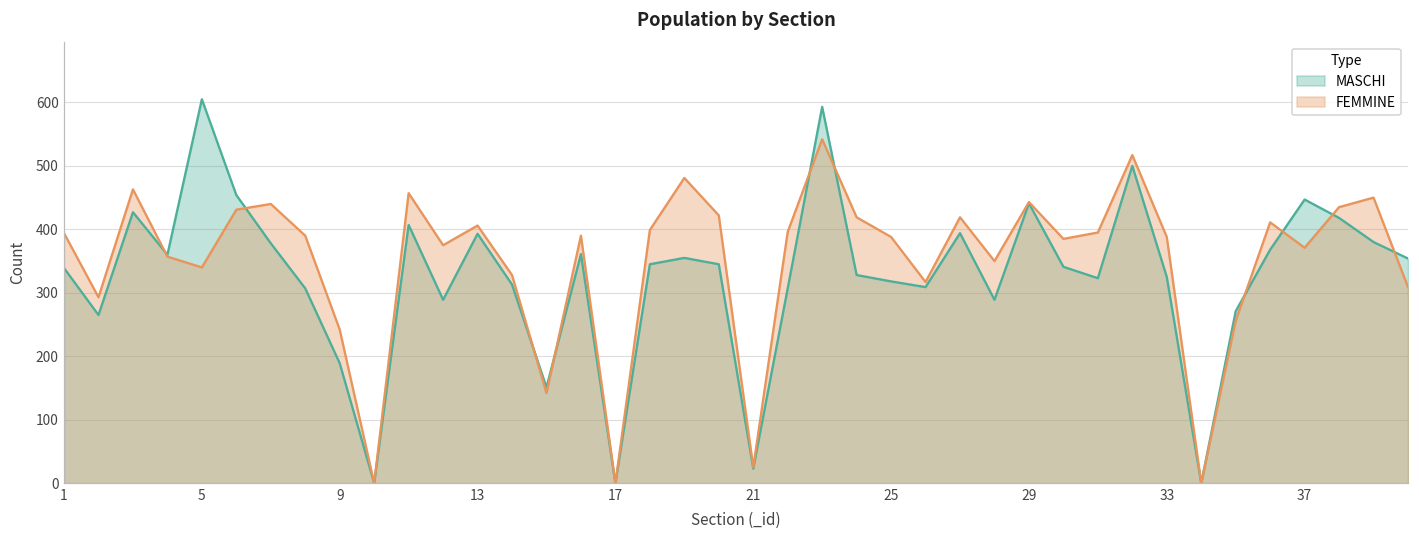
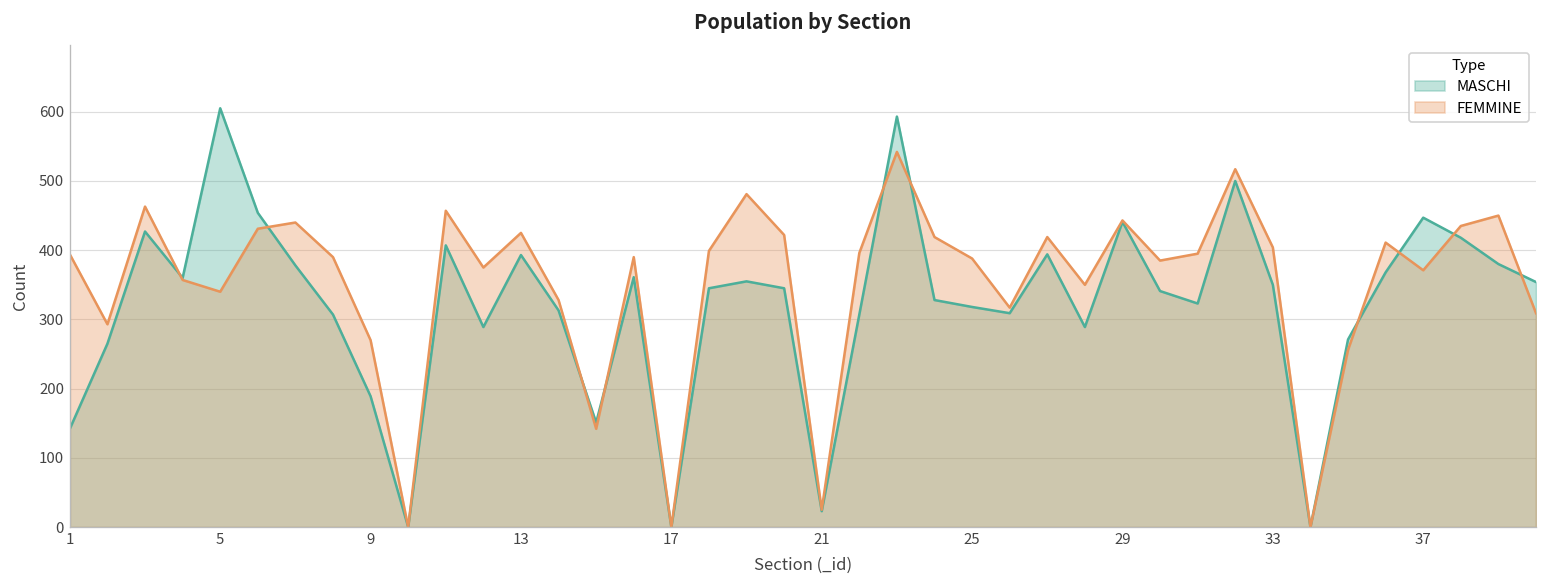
MASCHI, 1: 340 -> 140
FEMMINE, 9: 240 -> 270
FEMMINE, 13: 410 -> 430
MASCHI, 33: 330 -> 350
FEMMINE, 33: 390 -> 400
